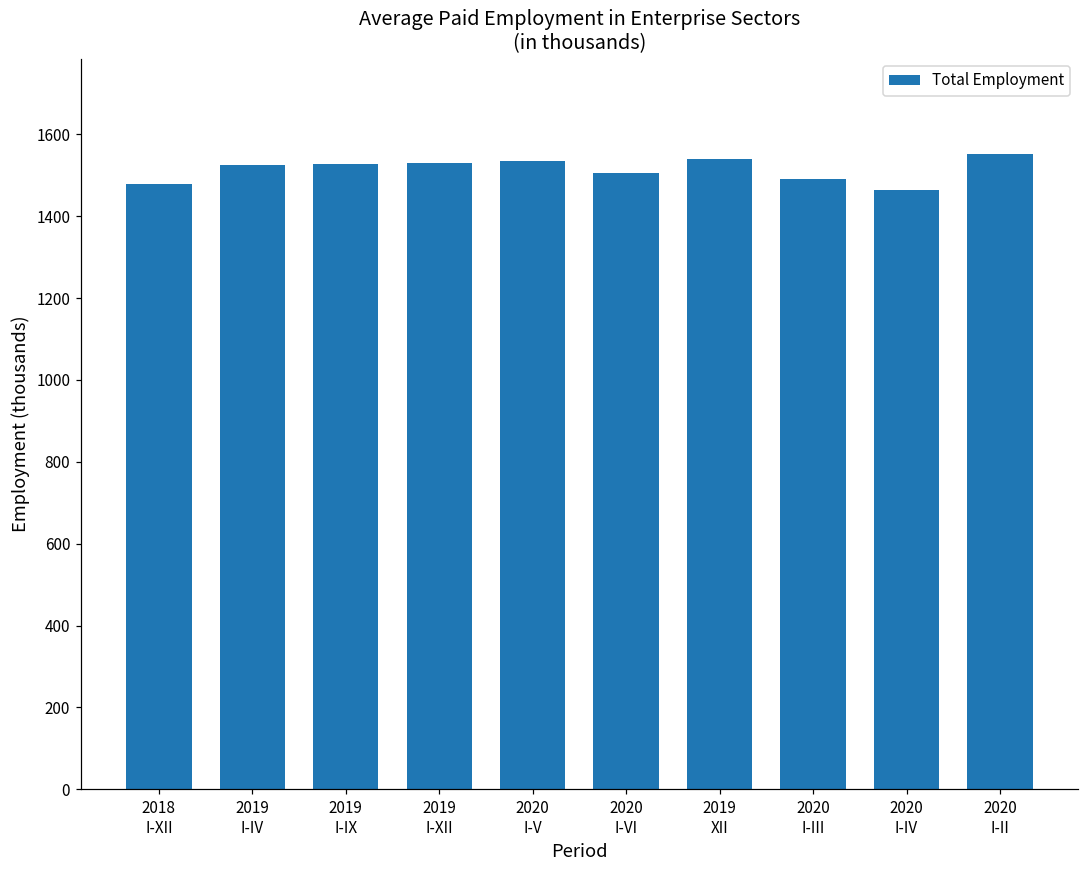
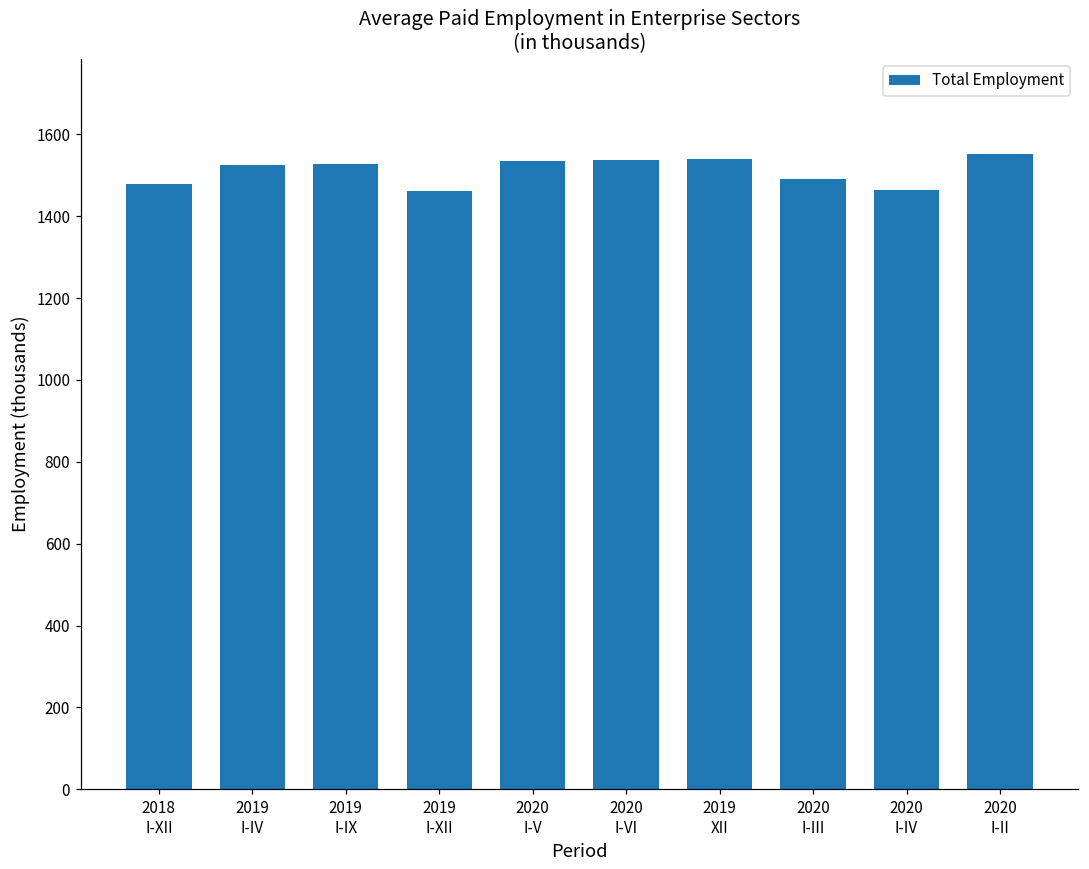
2019 I-XII: 1530 -> 1460
2020 I-VI: 1510 -> 1540
